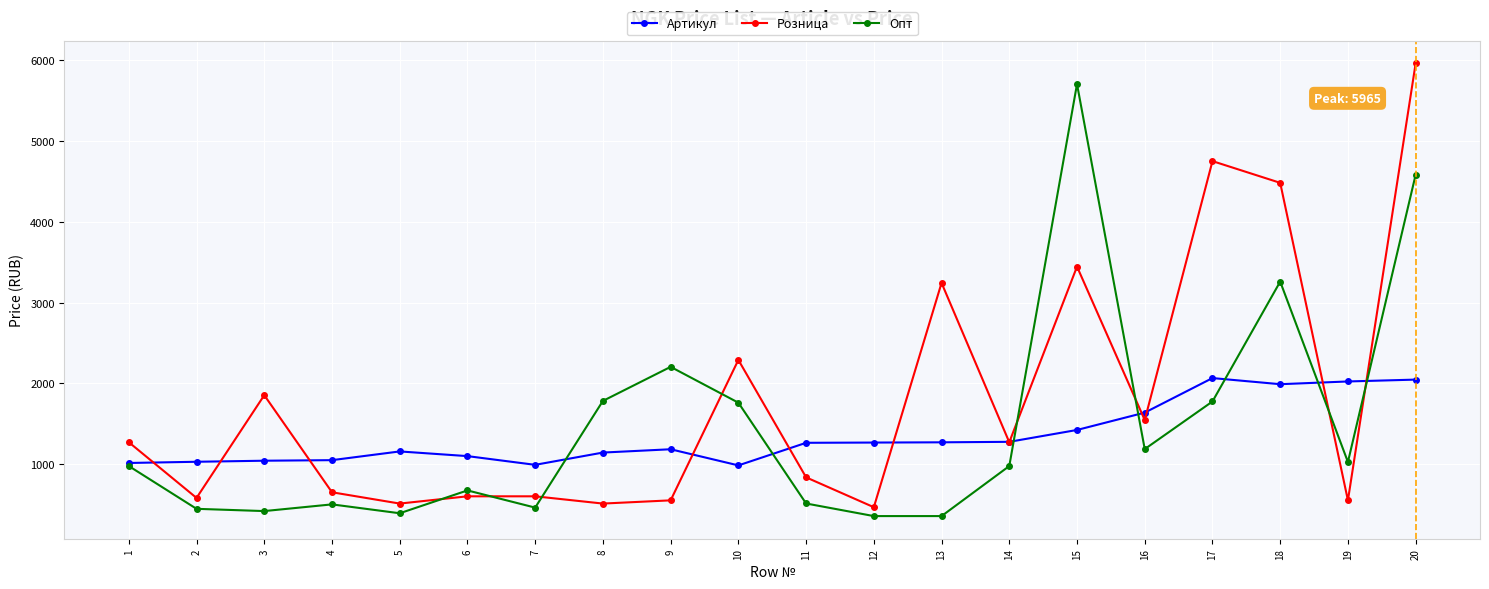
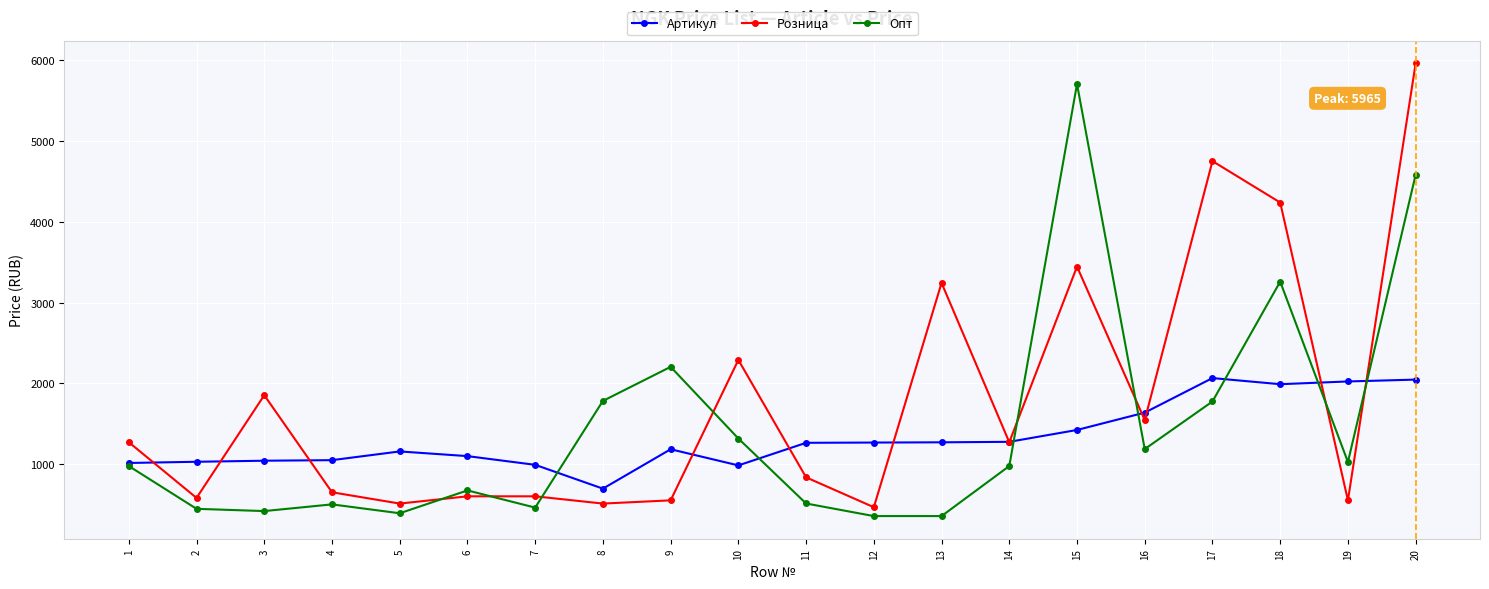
Артикул, 8: 1100 -> 700
Опт, 10: 1800 -> 1300
Розница, 18: 4500 -> 4200
